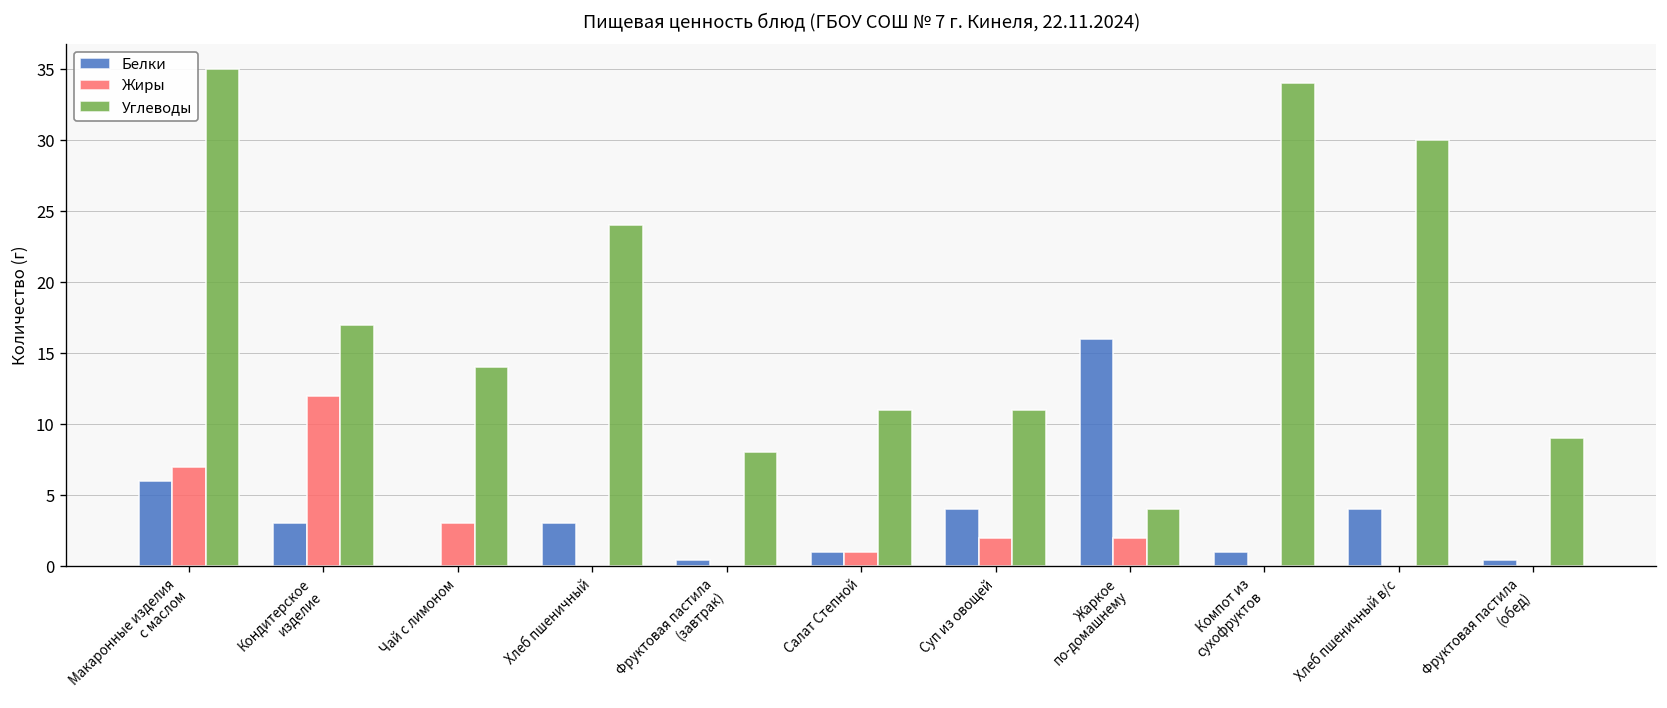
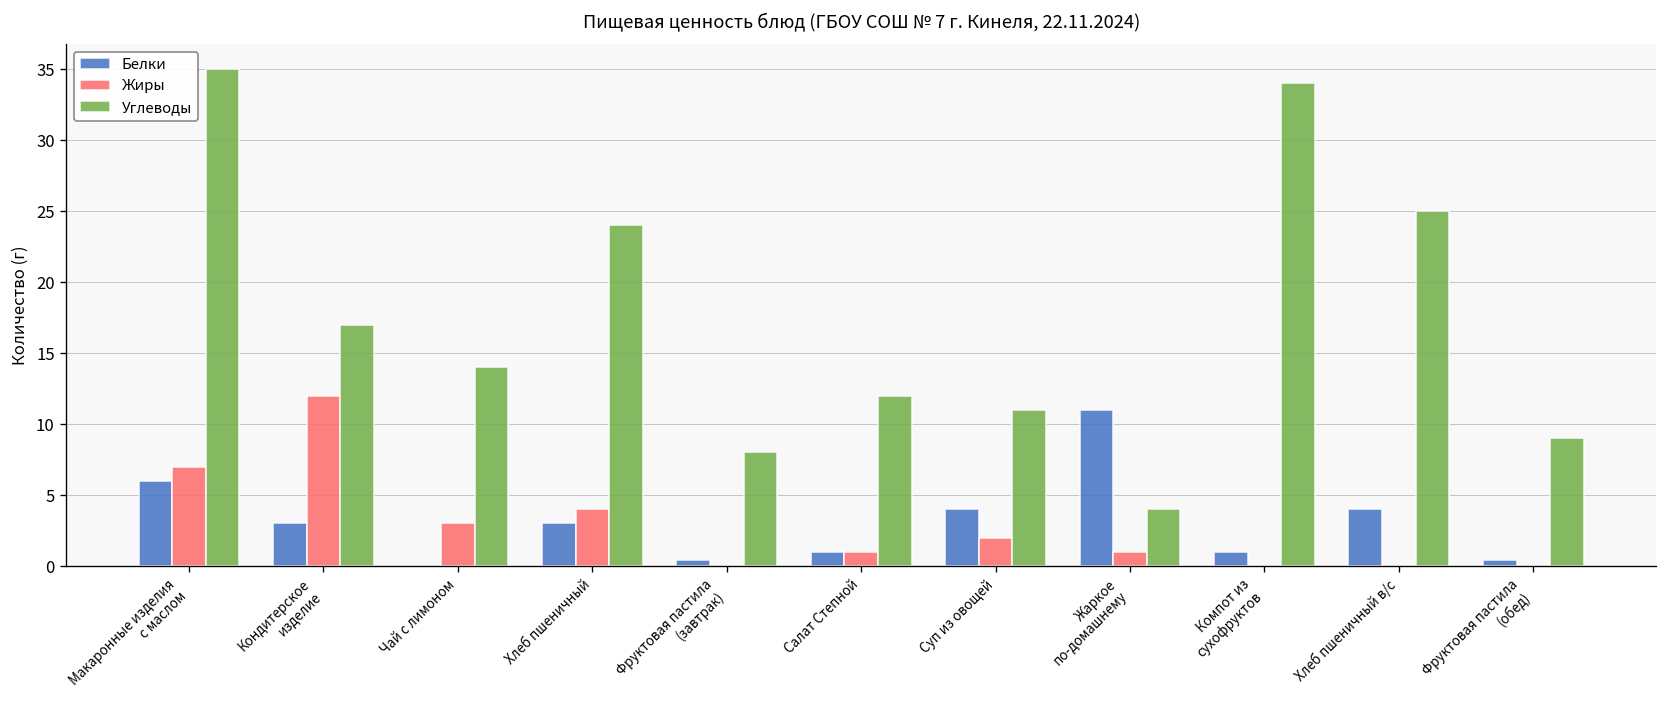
Жиры, Хлеб пшеничный: 0 -> 4
Углеводы, Салат Степной: 11 -> 12
Белки, Жаркое по-домашнему: 16 -> 11
Жиры, Жаркое по-домашнему: 2 -> 1
Углеводы, Хлеб пшеничный в/с: 30 -> 25
